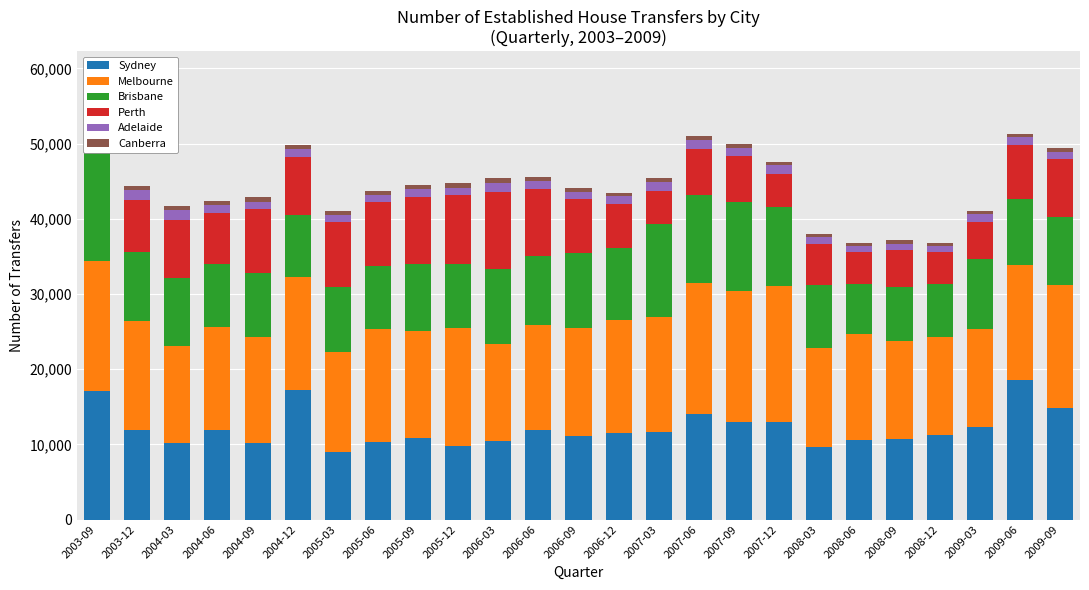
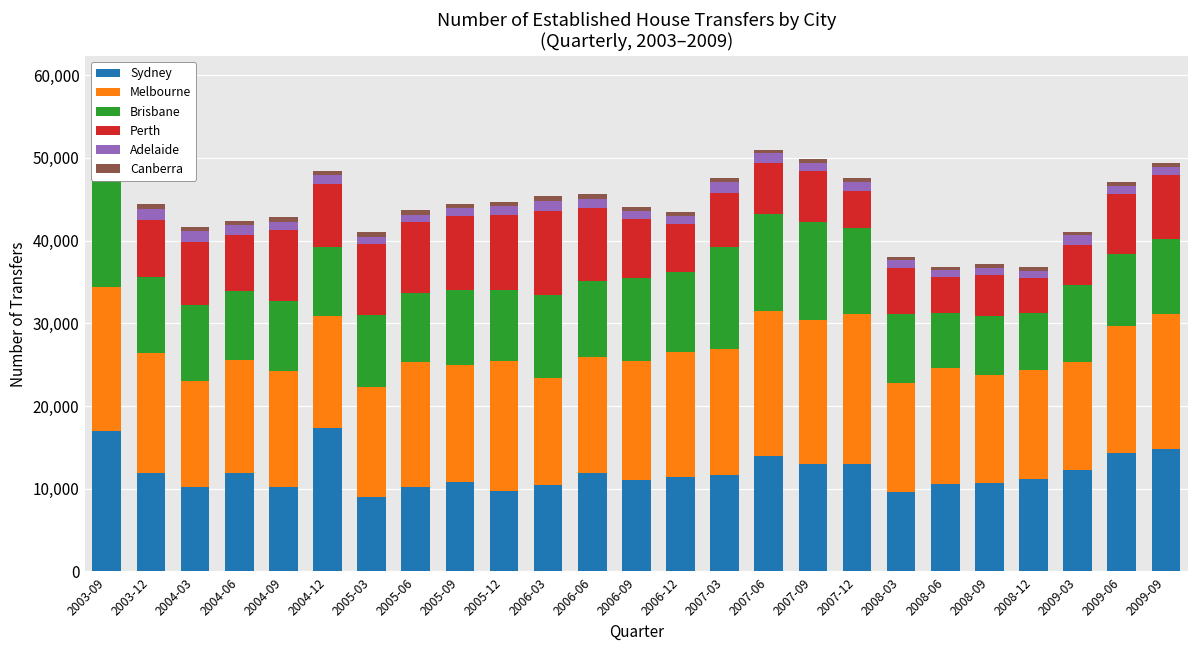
Melbourne, 2004-12: 15,000 -> 14,000
Perth, 2007-03: 4,000 -> 7,000
Sydney, 2009-06: 19,000 -> 14,000
